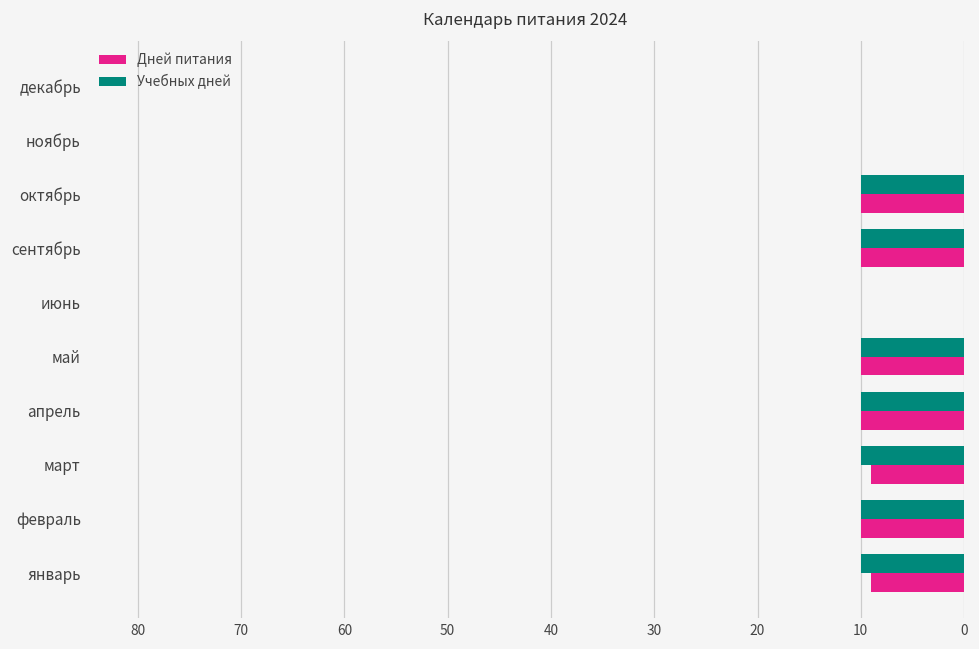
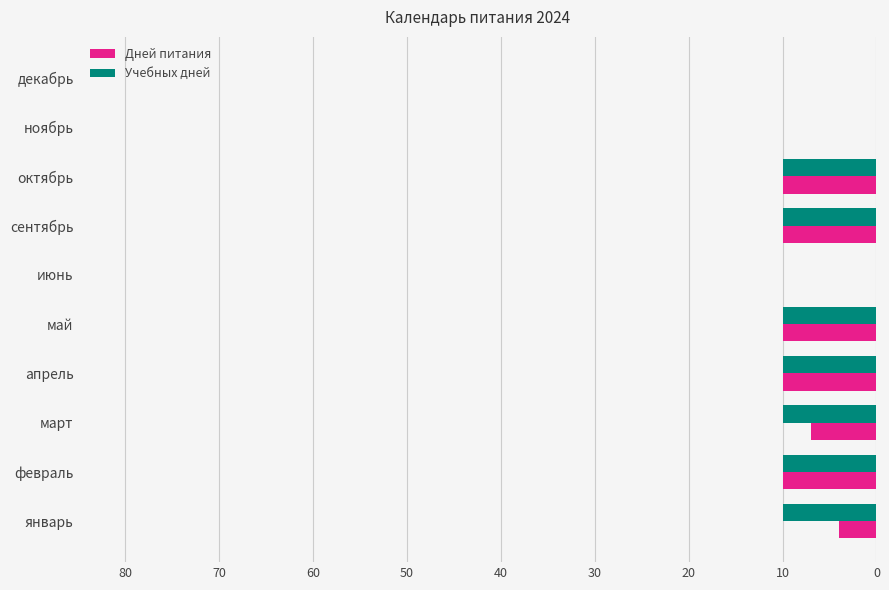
Дней питания, март: 9 -> 7
Дней питания, январь: 9 -> 4
